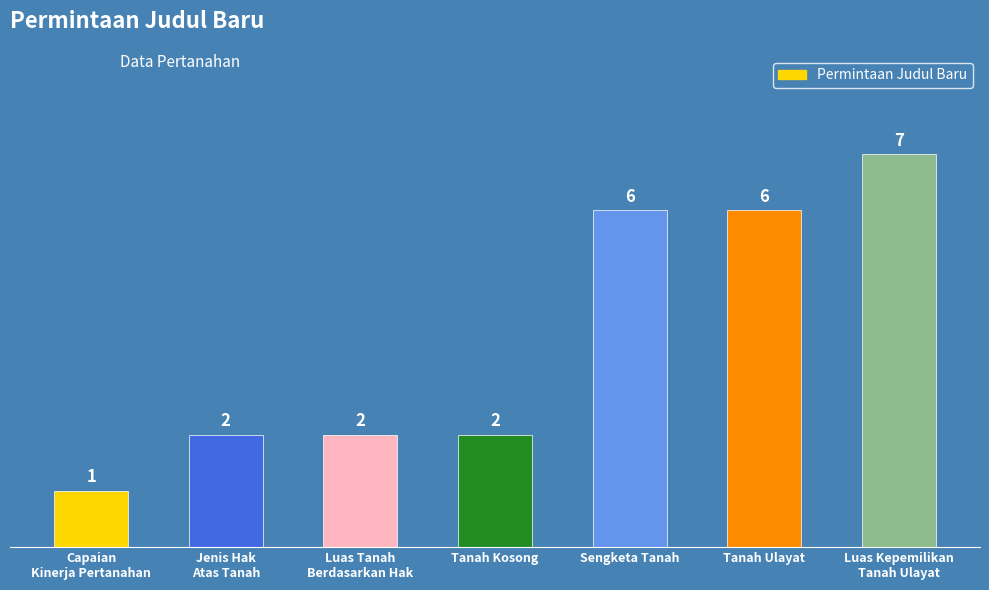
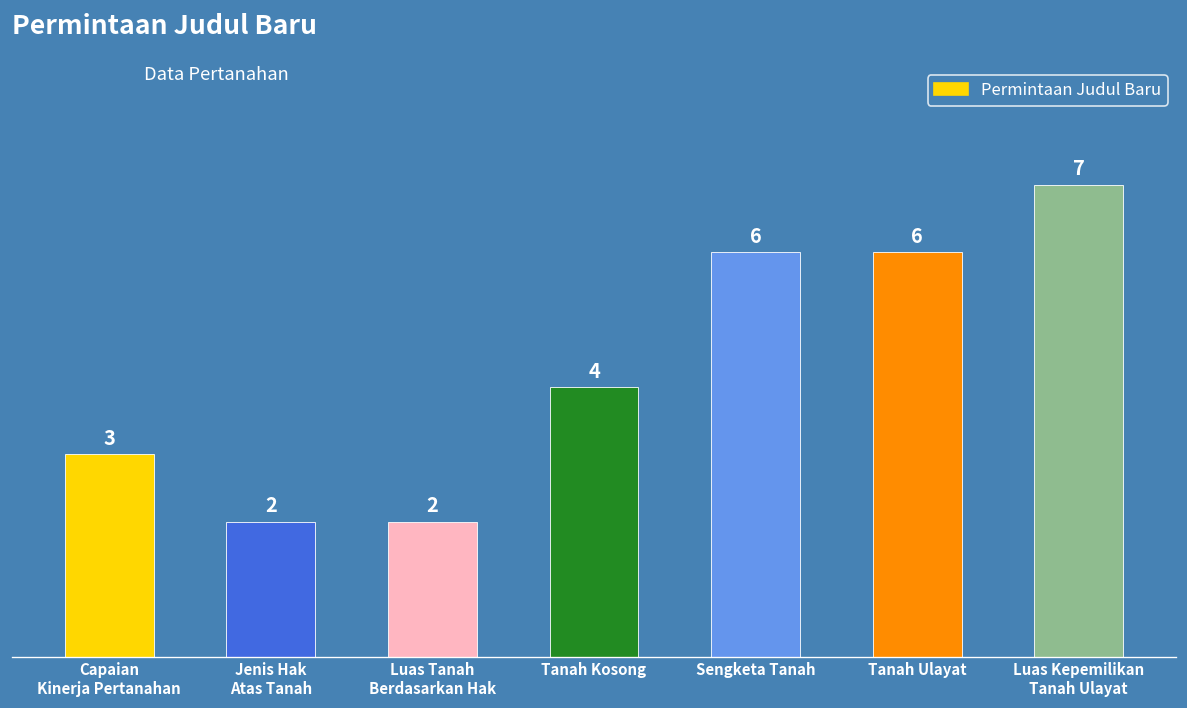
Capaian Kinerja Pertanahan: 1 -> 3
Tanah Kosong: 2 -> 4
